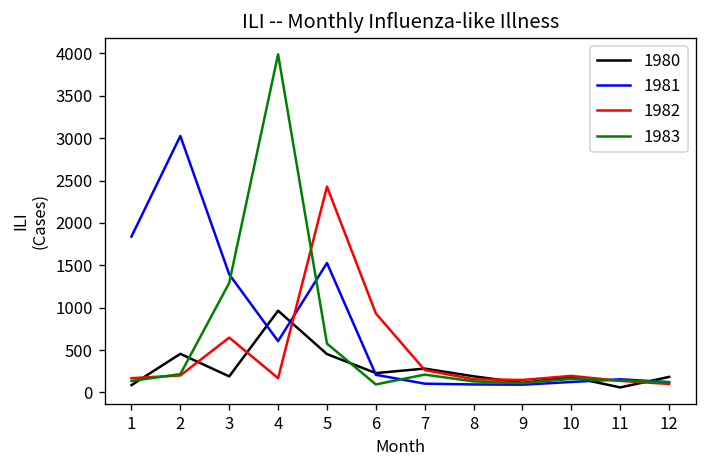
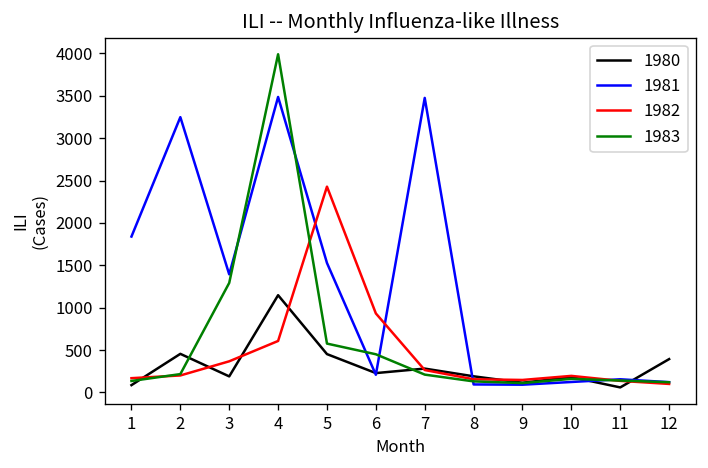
1981, 2: 3000 -> 3200
1982, 3: 600 -> 400
1980, 4: 1000 -> 1100
1981, 4: 600 -> 3500
1982, 4: 200 -> 600
1983, 6: 100 -> 500
1981, 7: 100 -> 3500
1980, 12: 200 -> 400
